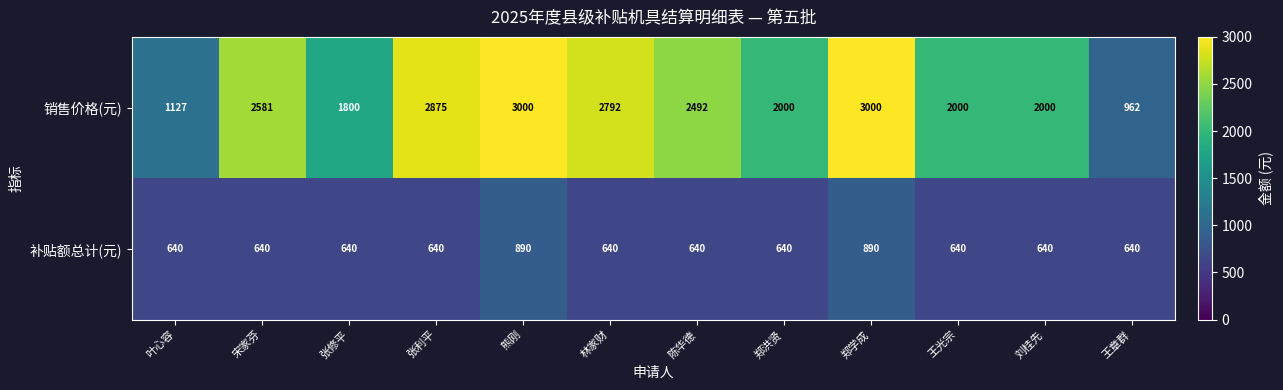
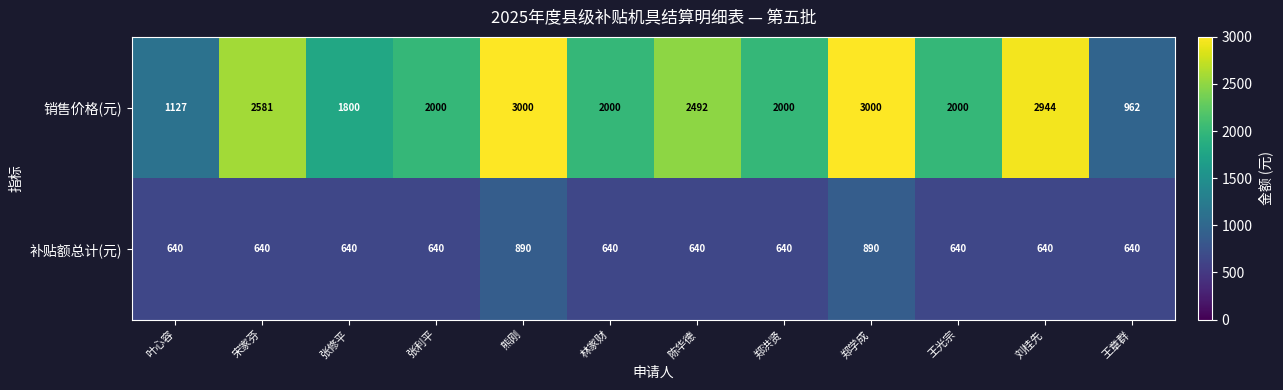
销售价格(元), 张利平: 2875 -> 2000
销售价格(元), 林家财: 2792 -> 2000
销售价格(元), 刘桂先: 2000 -> 2944
